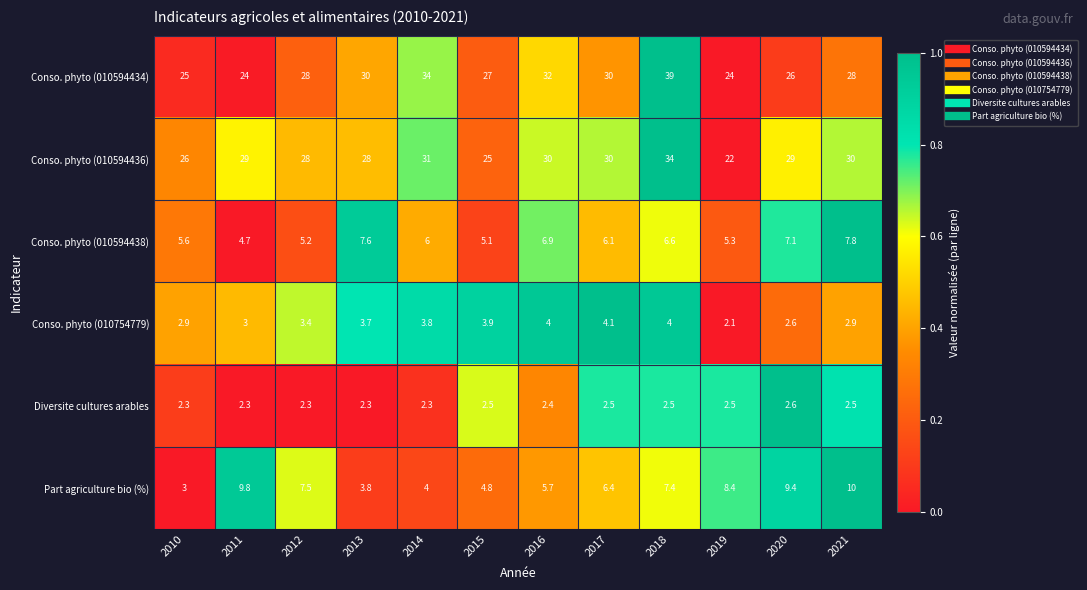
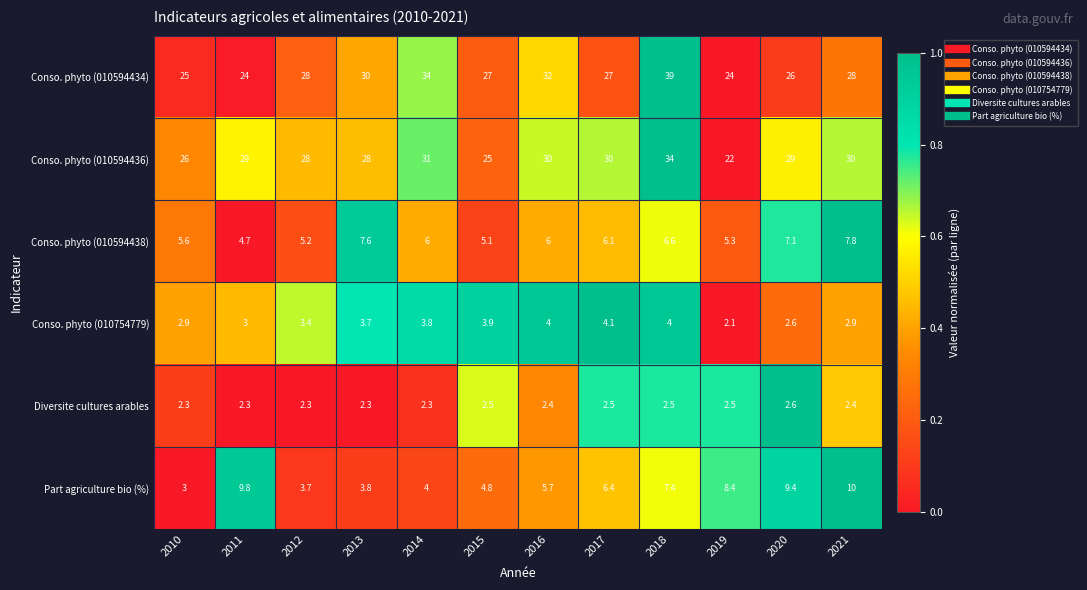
Conso. phyto (010594434), 2017: 30 -> 27
Conso. phyto (010594438), 2016: 6.9 -> 6
Diversite cultures arables, 2021: 2.5 -> 2.4
Part agriculture bio (%), 2012: 7.5 -> 3.7
